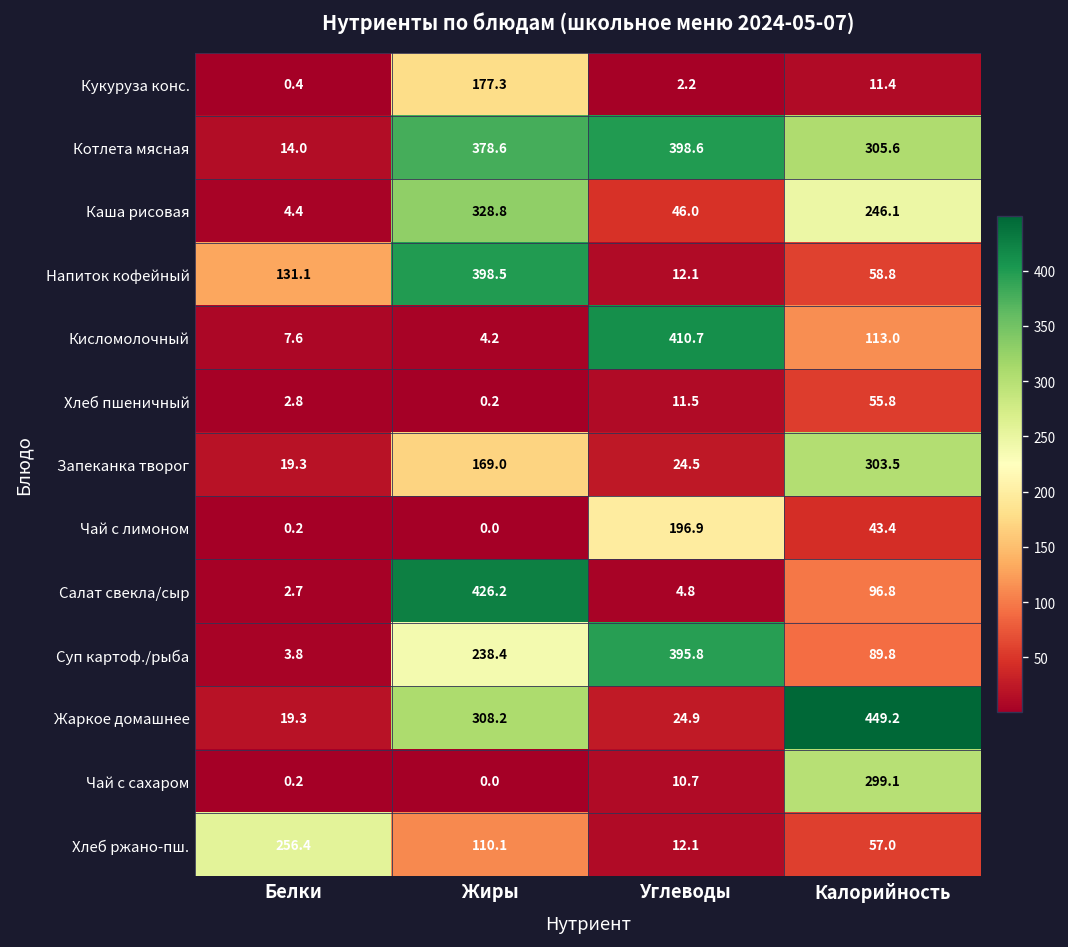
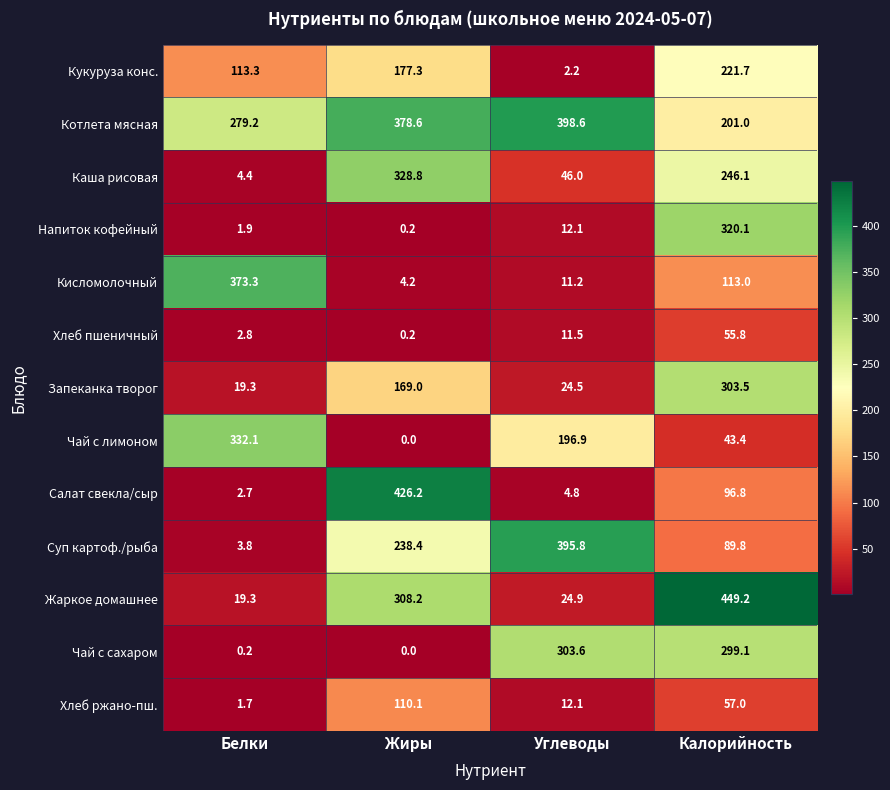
Кукуруза конс., Белки: 0.4 -> 113.3
Кукуруза конс., Калорийность: 11.4 -> 221.7
Котлета мясная, Белки: 14.0 -> 279.2
Котлета мясная, Калорийность: 305.6 -> 201.0
Напиток кофейный, Белки: 131.1 -> 1.9
Напиток кофейный, Жиры: 398.5 -> 0.2
Напиток кофейный, Калорийность: 58.8 -> 320.1
Кисломолочный, Белки: 7.6 -> 373.3
Кисломолочный, Углеводы: 410.7 -> 11.2
Чай с лимоном, Белки: 0.2 -> 332.1
Чай с сахаром, Углеводы: 10.7 -> 303.6
Хлеб ржано-пш., Белки: 256.4 -> 1.7
